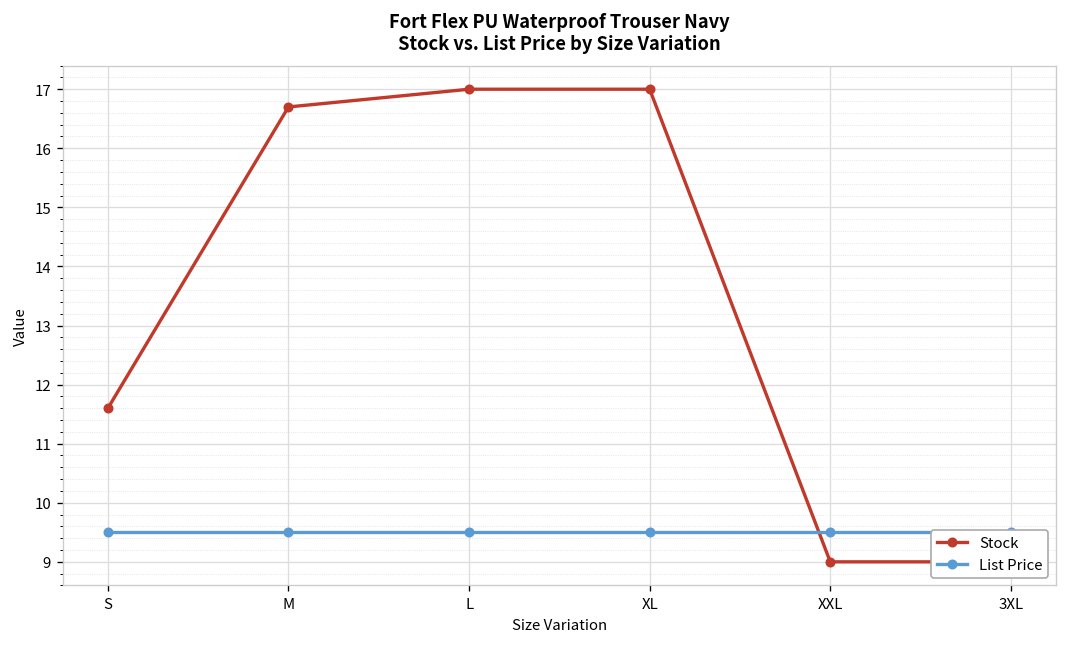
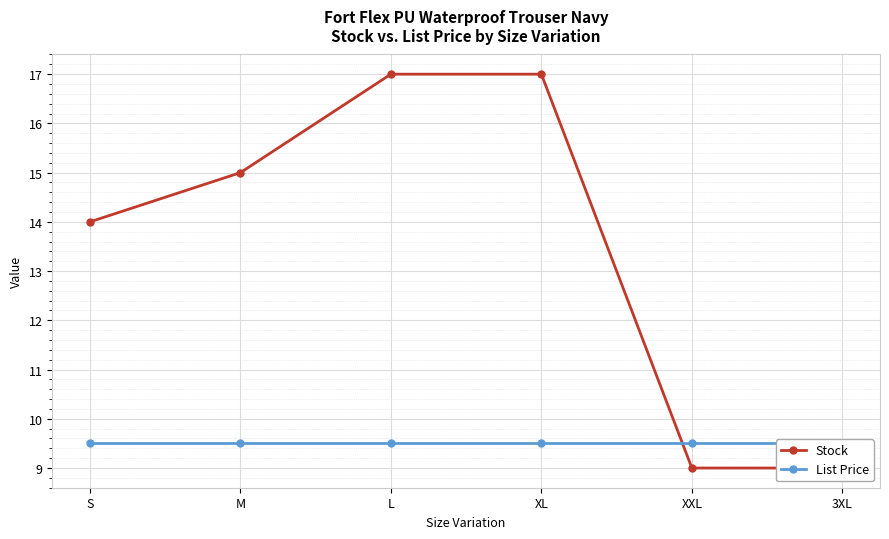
Stock, S: 11.6 -> 14.0
Stock, M: 16.7 -> 15.0
